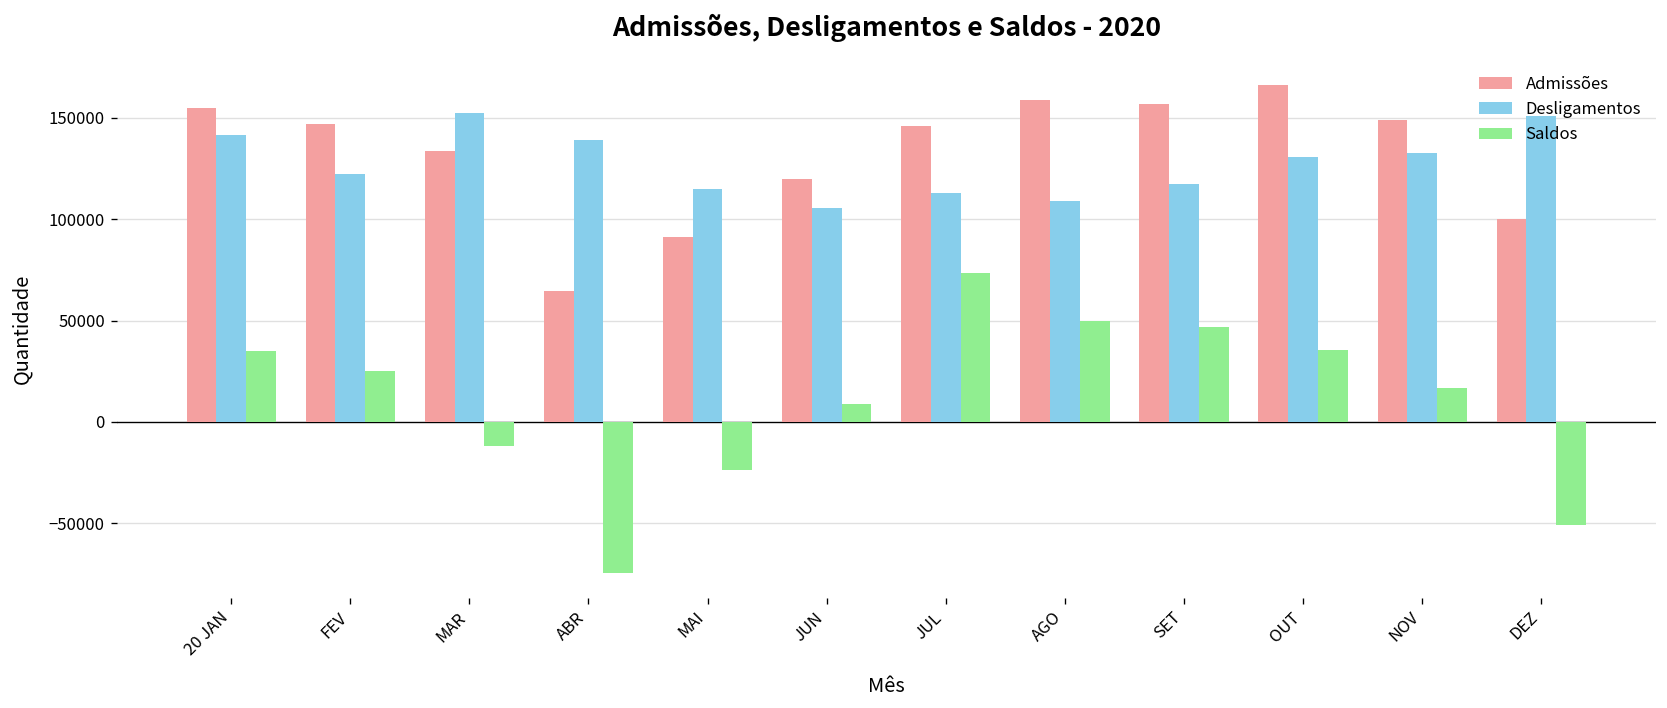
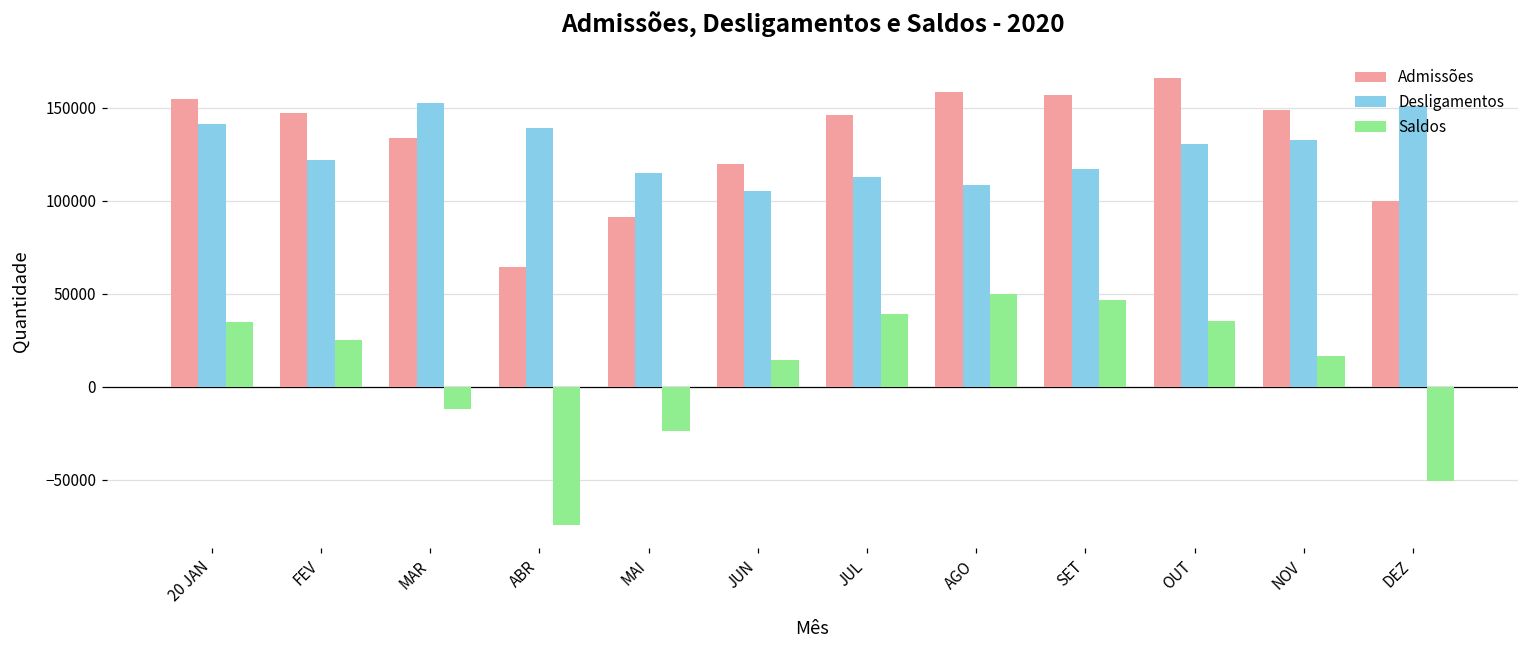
Saldos, JUN: 9000 -> 15000
Saldos, JUL: 74000 -> 39000
